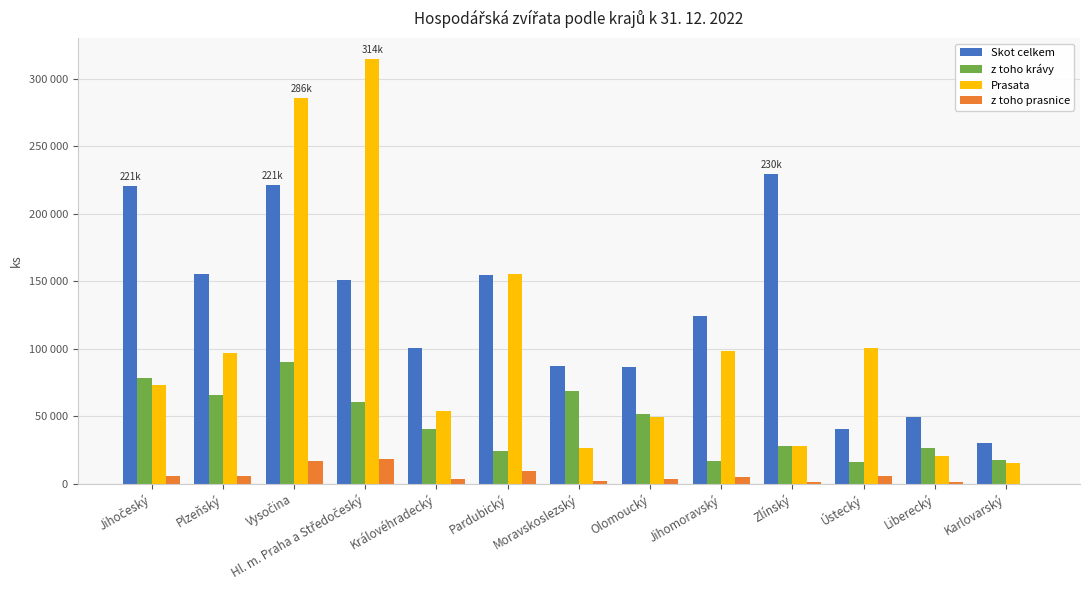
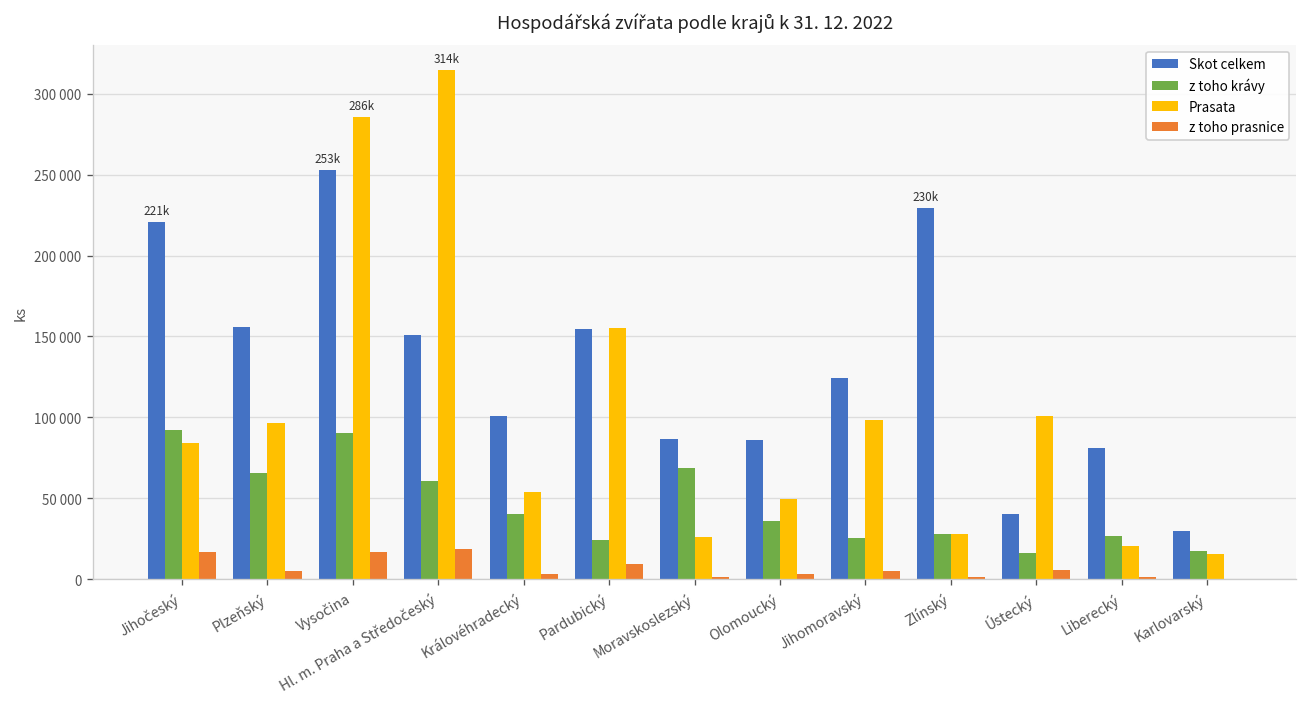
z toho krávy, Jihočeský: 78000 -> 92000
Prasata, Jihočeský: 73000 -> 84000
z toho prasnice, Jihočeský: 6000 -> 17000
Skot celkem, Vysočina: 221k -> 253k
z toho krávy, Olomoucký: 52000 -> 36000
z toho krávy, Jihomoravský: 17000 -> 26000
Skot celkem, Liberecký: 49000 -> 81000
